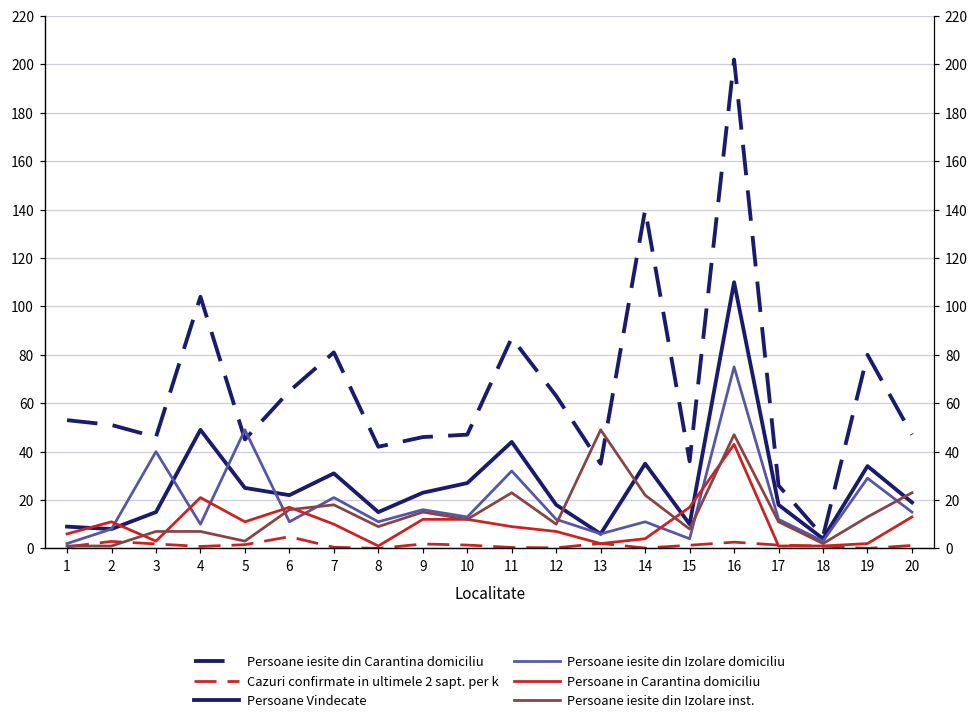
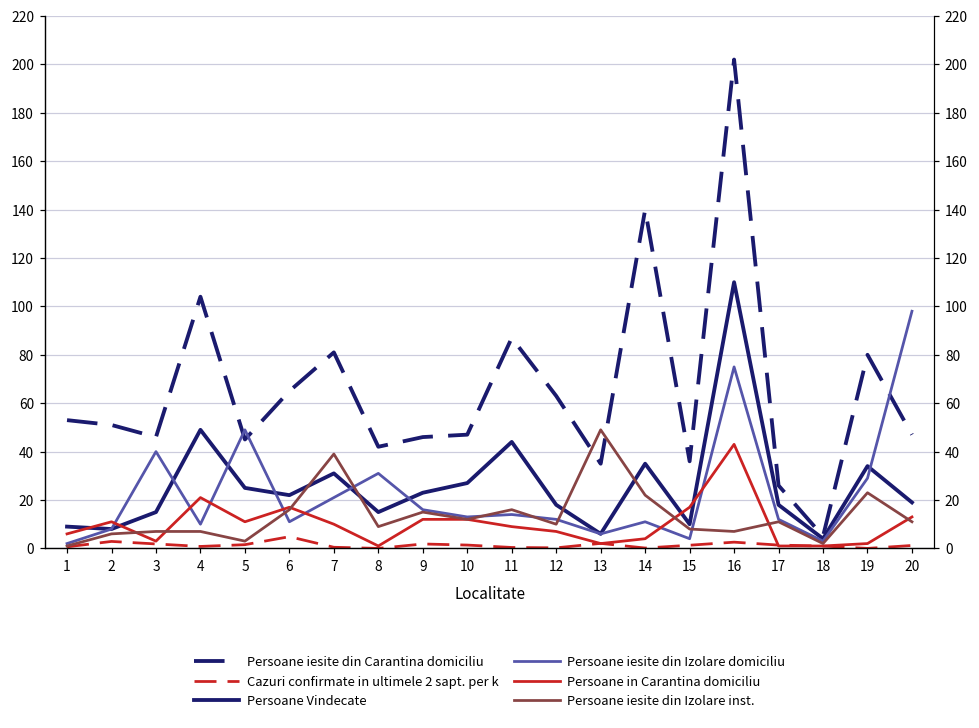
Persoane iesite din Izolare inst., 2: 1 -> 6
Persoane iesite din Izolare inst., 7: 18 -> 39
Persoane iesite din Izolare domiciliu, 8: 11 -> 31
Persoane iesite din Izolare domiciliu, 11: 32 -> 14
Persoane iesite din Izolare inst., 11: 23 -> 16
Persoane iesite din Izolare inst., 16: 47 -> 7
Persoane iesite din Izolare inst., 19: 13 -> 23
Persoane iesite din Izolare domiciliu, 20: 15 -> 98
Persoane iesite din Izolare inst., 20: 23 -> 11
